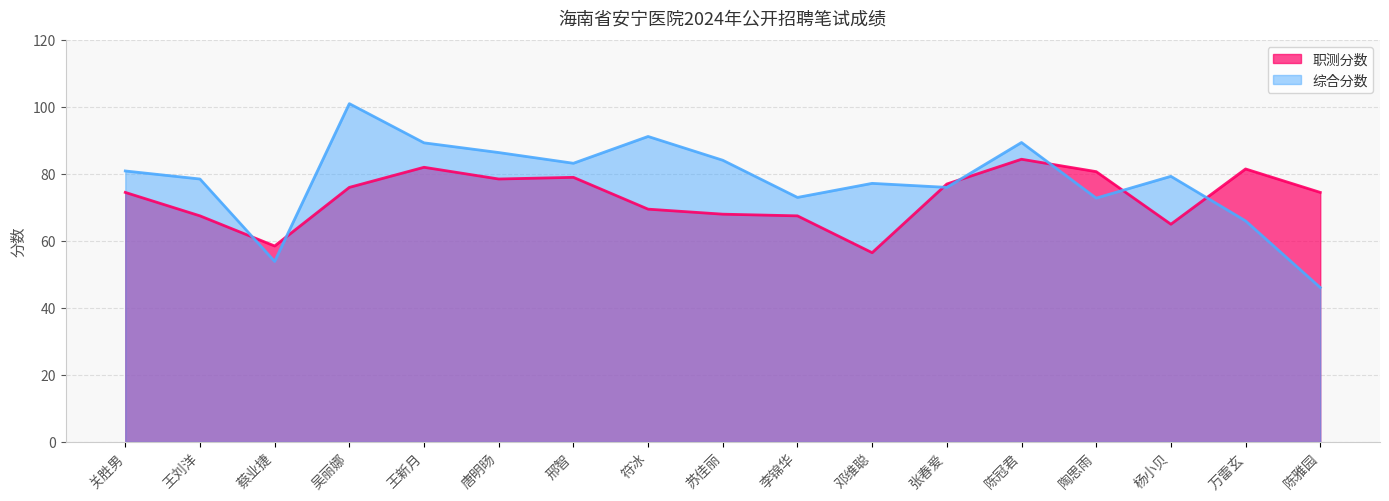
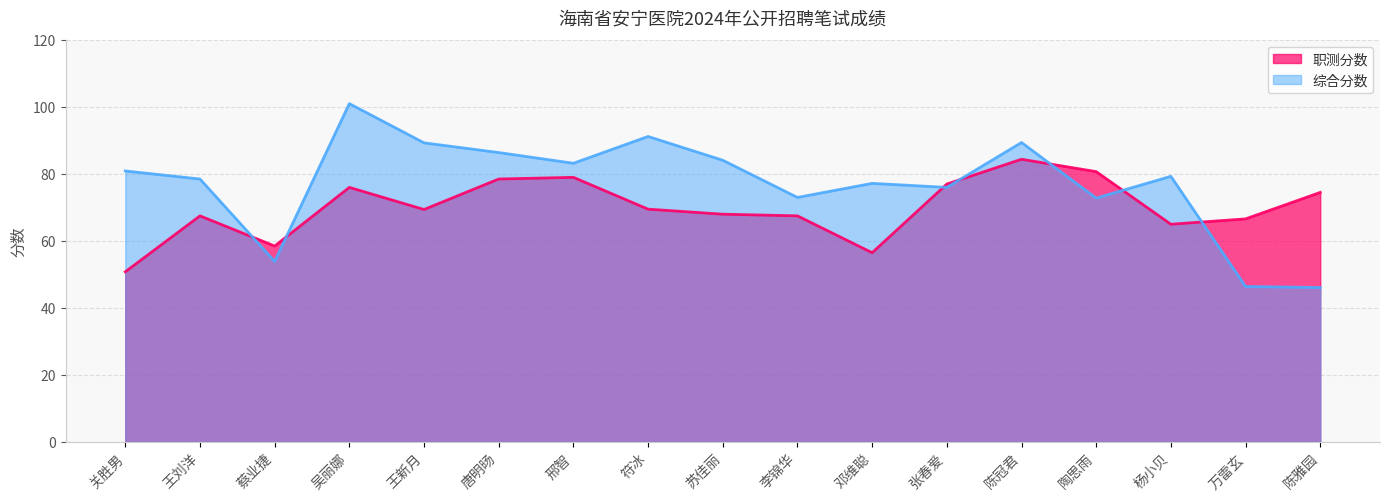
职测分数, 关胜男: 75 -> 51
职测分数, 王新月: 82 -> 69
职测分数, 万雷玄: 82 -> 67
综合分数, 万雷玄: 66 -> 46
